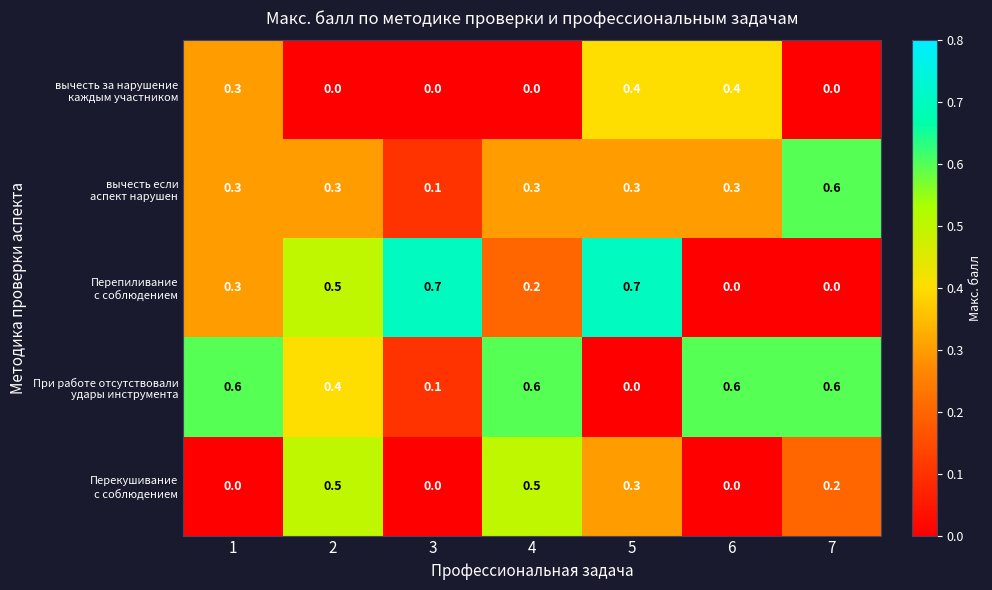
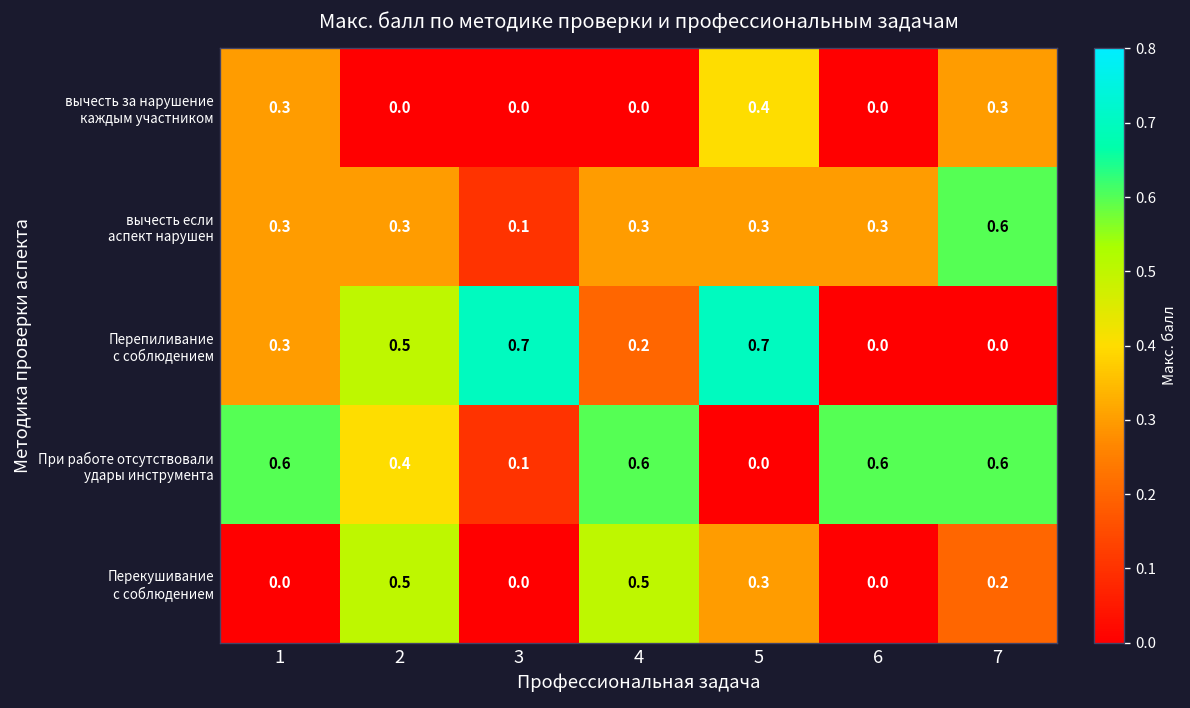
вычесть за нарушение каждым участником, 6: 0.4 -> 0.0
вычесть за нарушение каждым участником, 7: 0.0 -> 0.3
